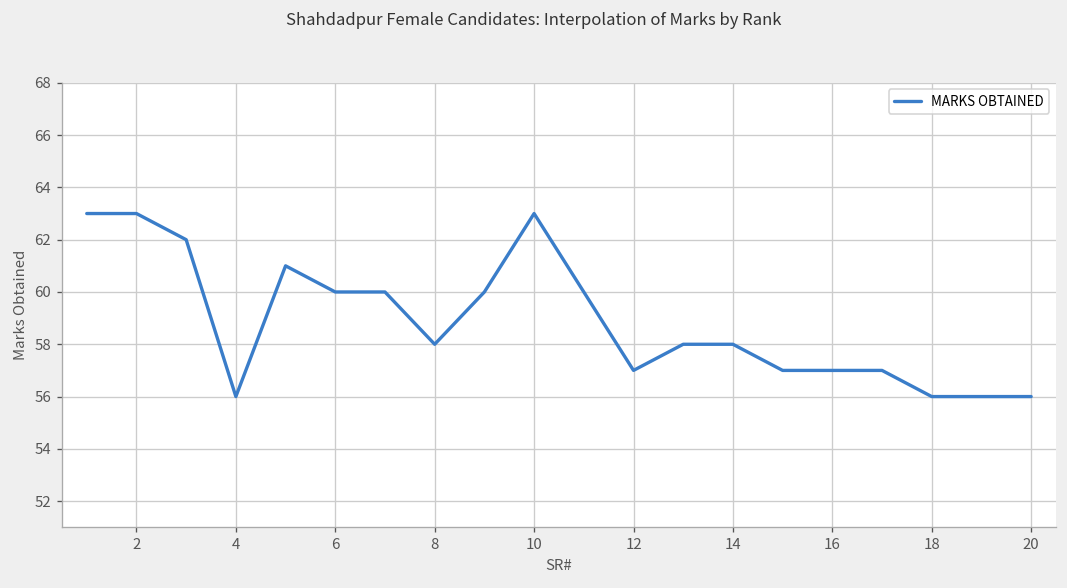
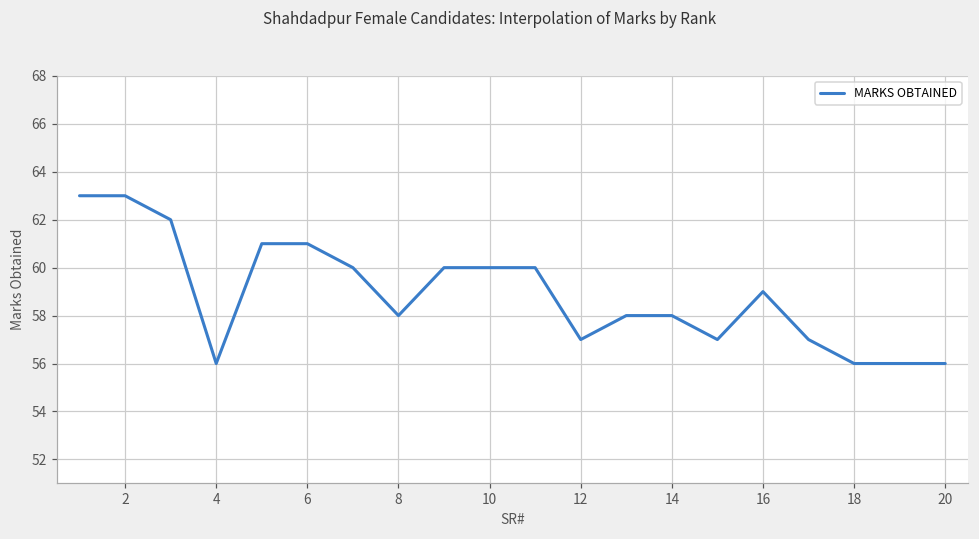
6: 60 -> 61
10: 63 -> 60
16: 57 -> 59
